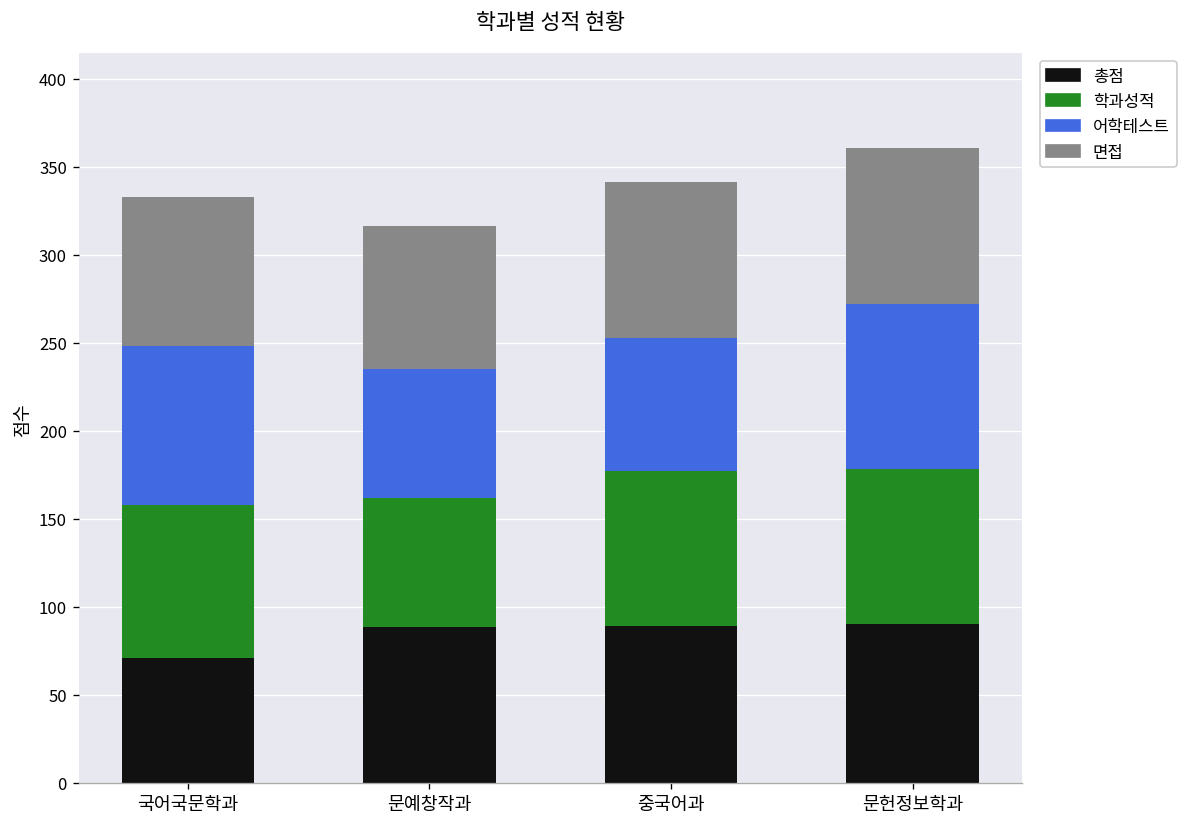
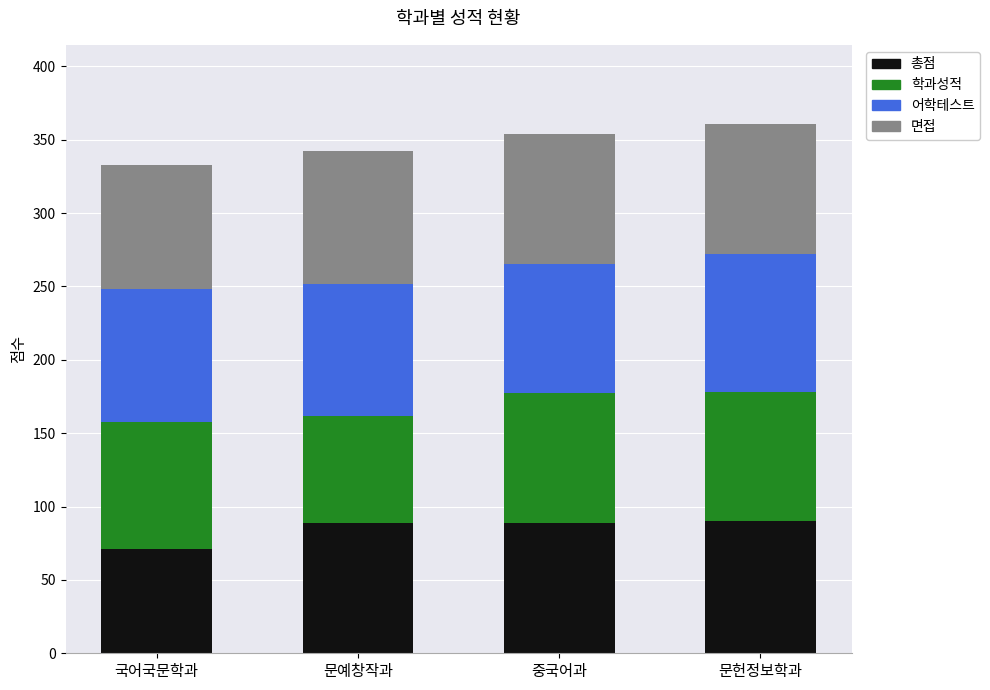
어학테스트, 문예창작과: 74 -> 90
면접, 문예창작과: 81 -> 91
어학테스트, 중국어과: 75 -> 88
